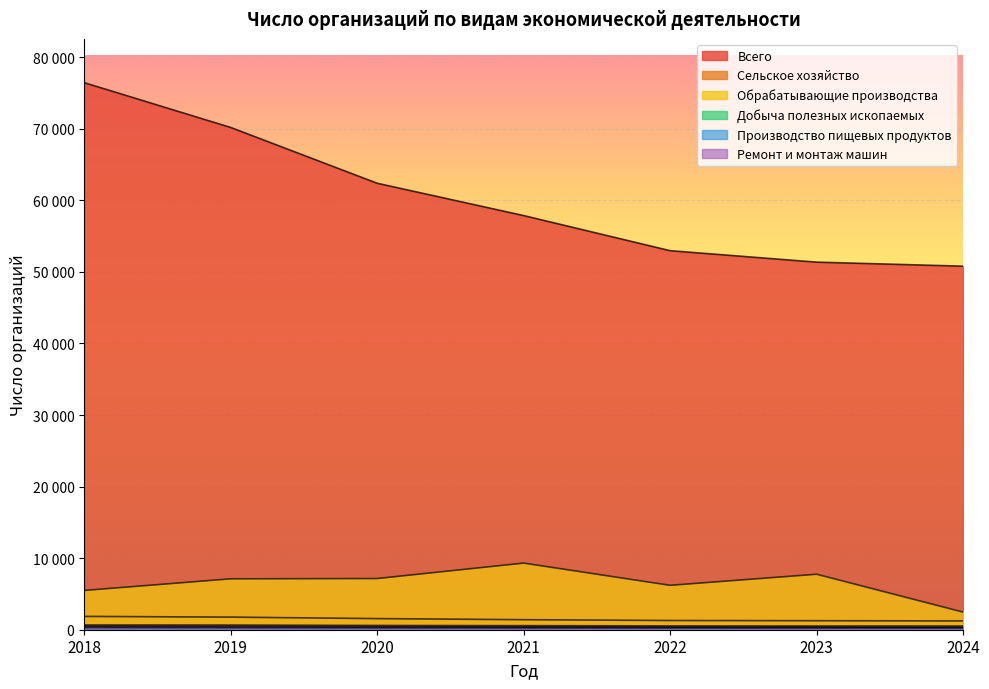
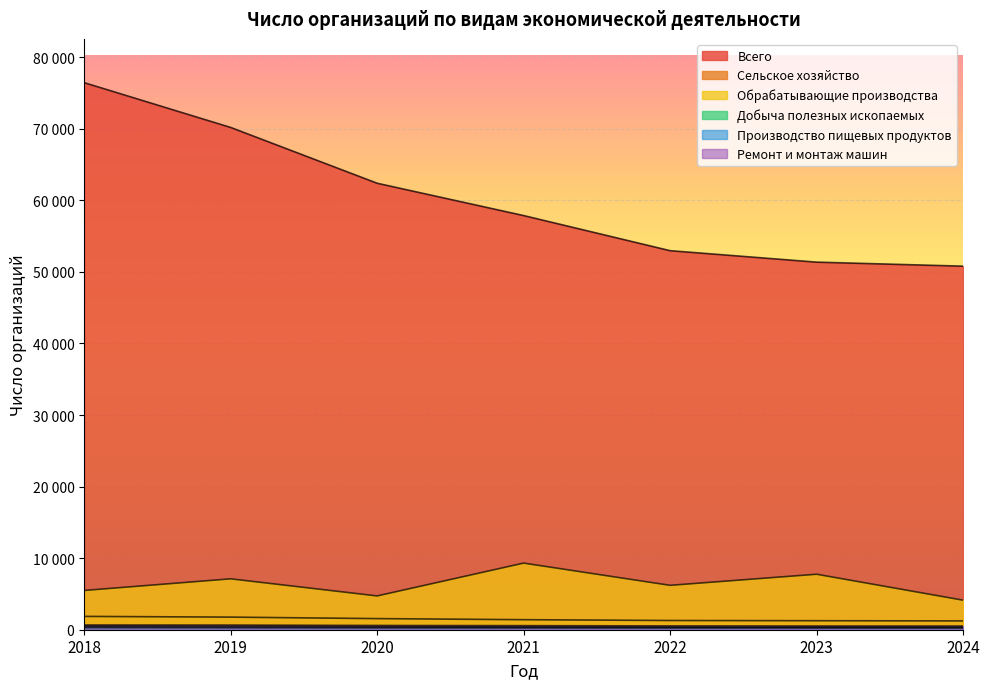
Обрабатывающие производства, 2020: 7000 -> 5000
Обрабатывающие производства, 2024: 2000 -> 4000
